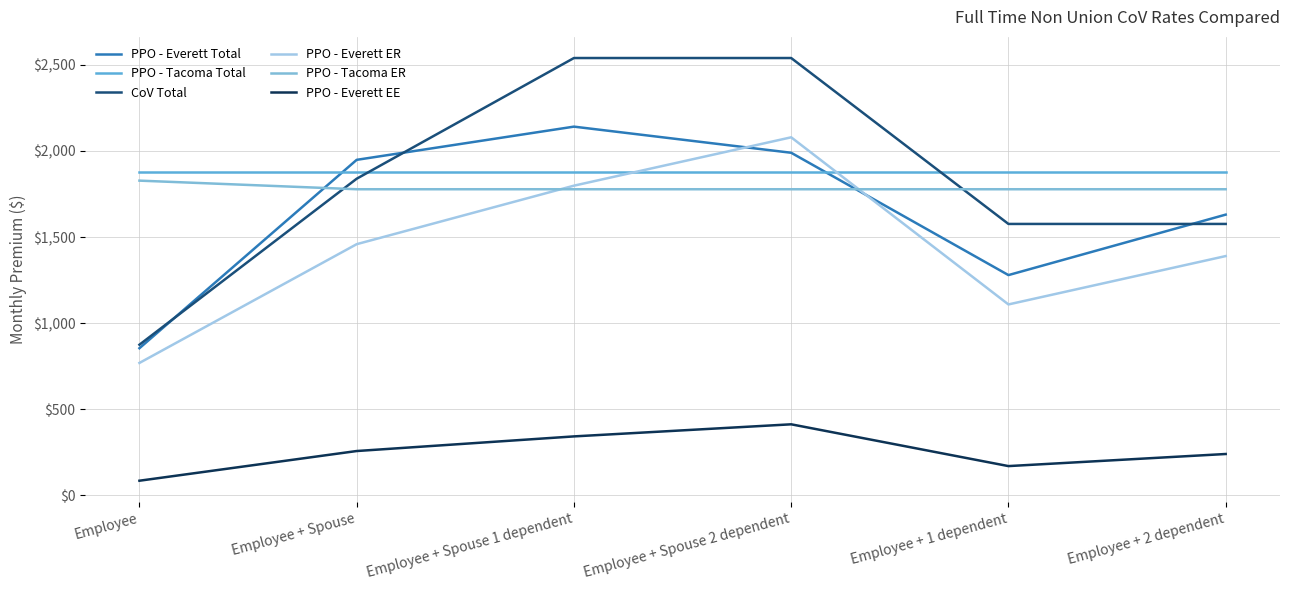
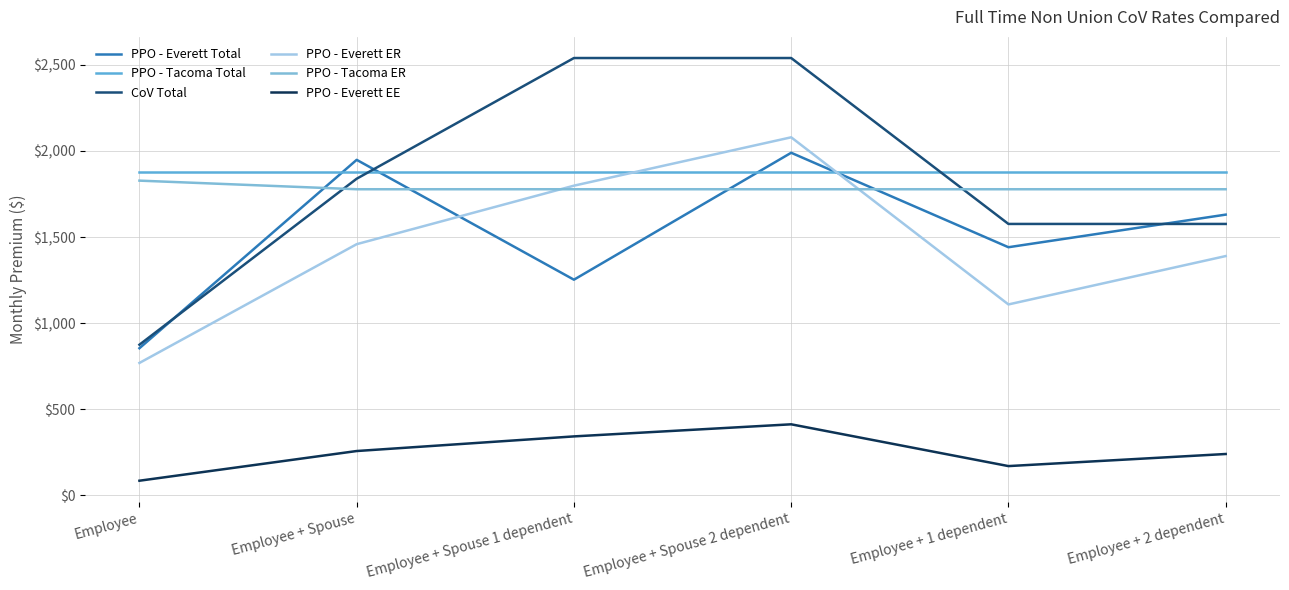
PPO - Everett Total, Employee + Spouse 1 dependent: $2,140 -> $1,250
PPO - Everett Total, Employee + 1 dependent: $1,280 -> $1,440
